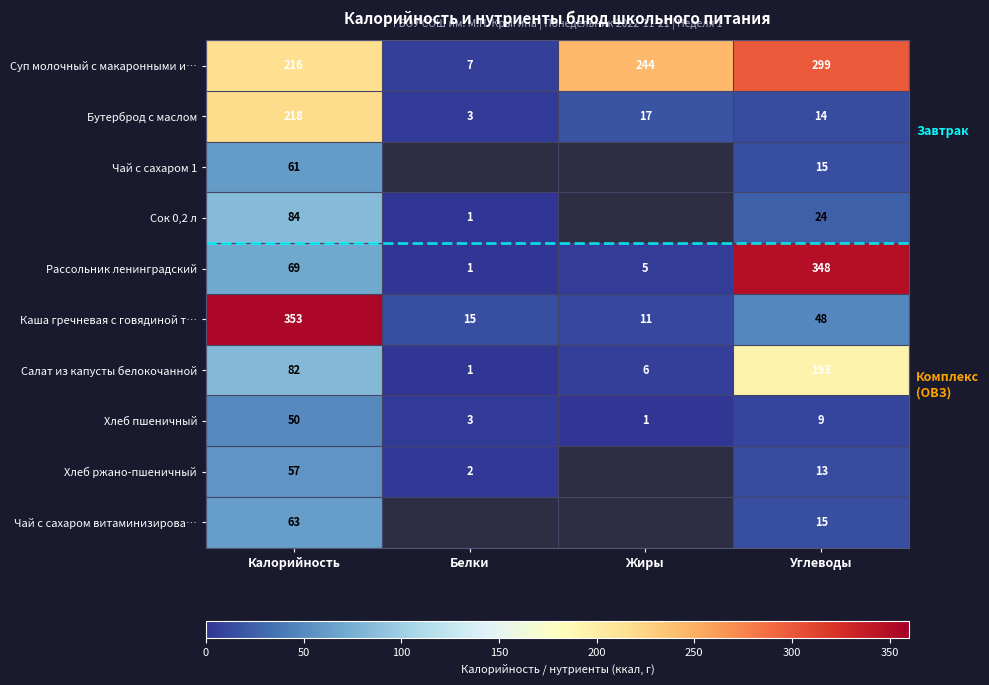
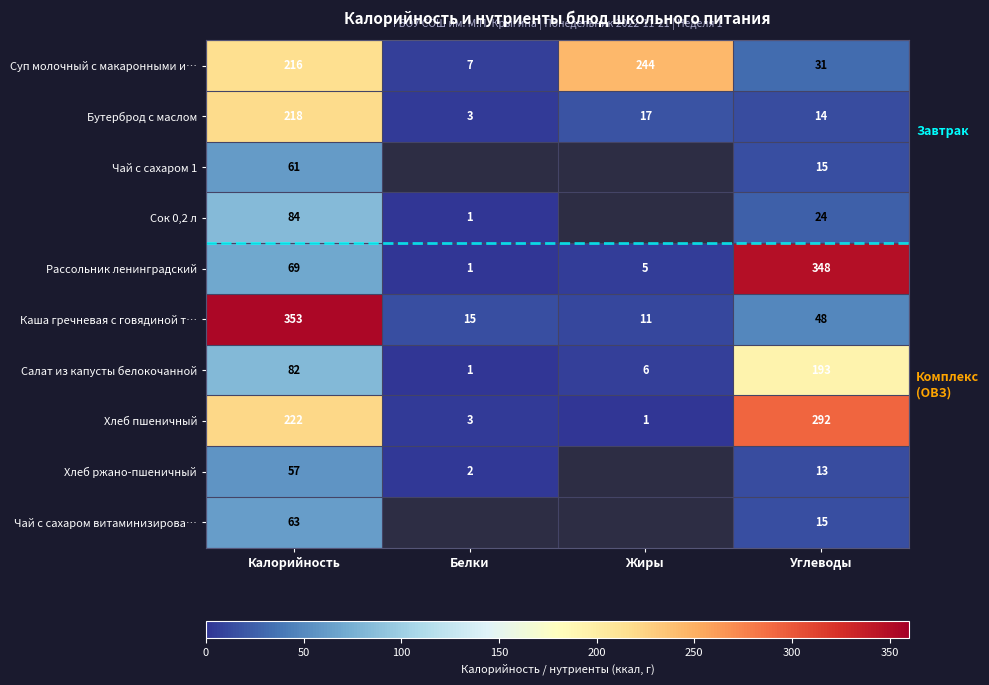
Суп молочный с макаронными и…, Углеводы: 299 -> 31
Хлеб пшеничный, Калорийность: 50 -> 222
Хлеб пшеничный, Углеводы: 9 -> 292
